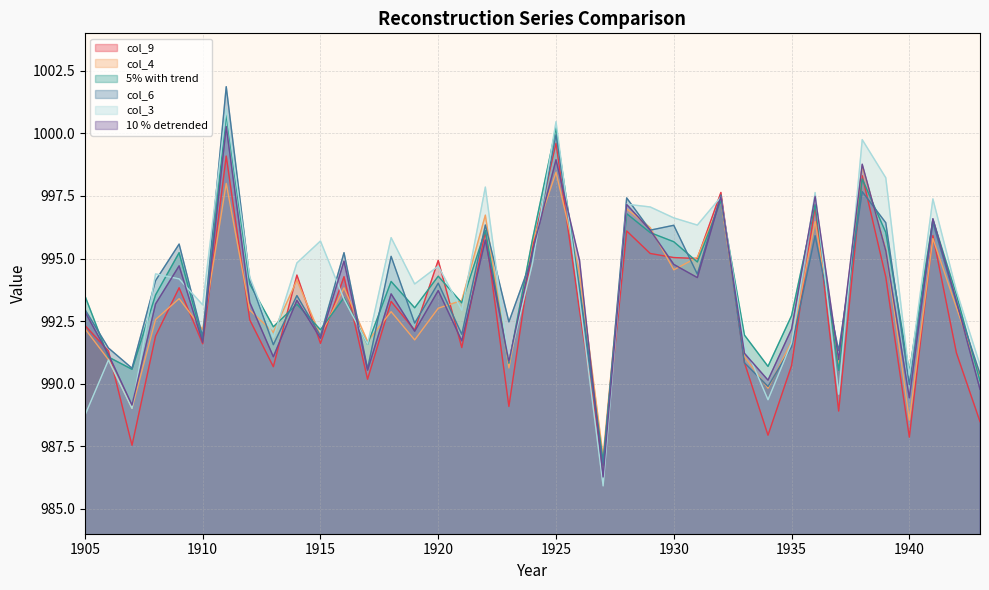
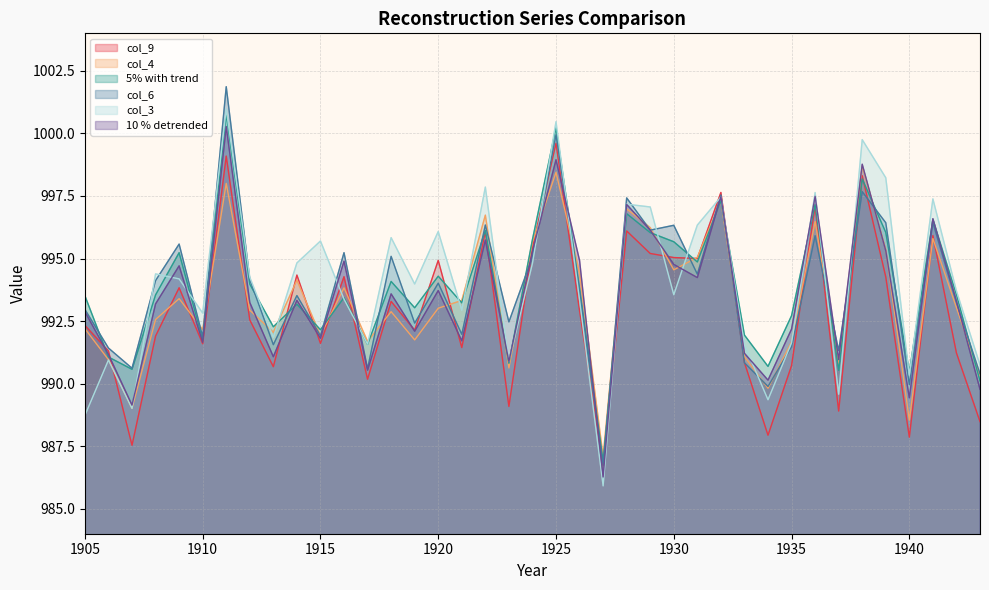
col_3, 1910: 993.1 -> 992.8
col_3, 1920: 994.7 -> 996.1
col_3, 1930: 996.6 -> 993.6
